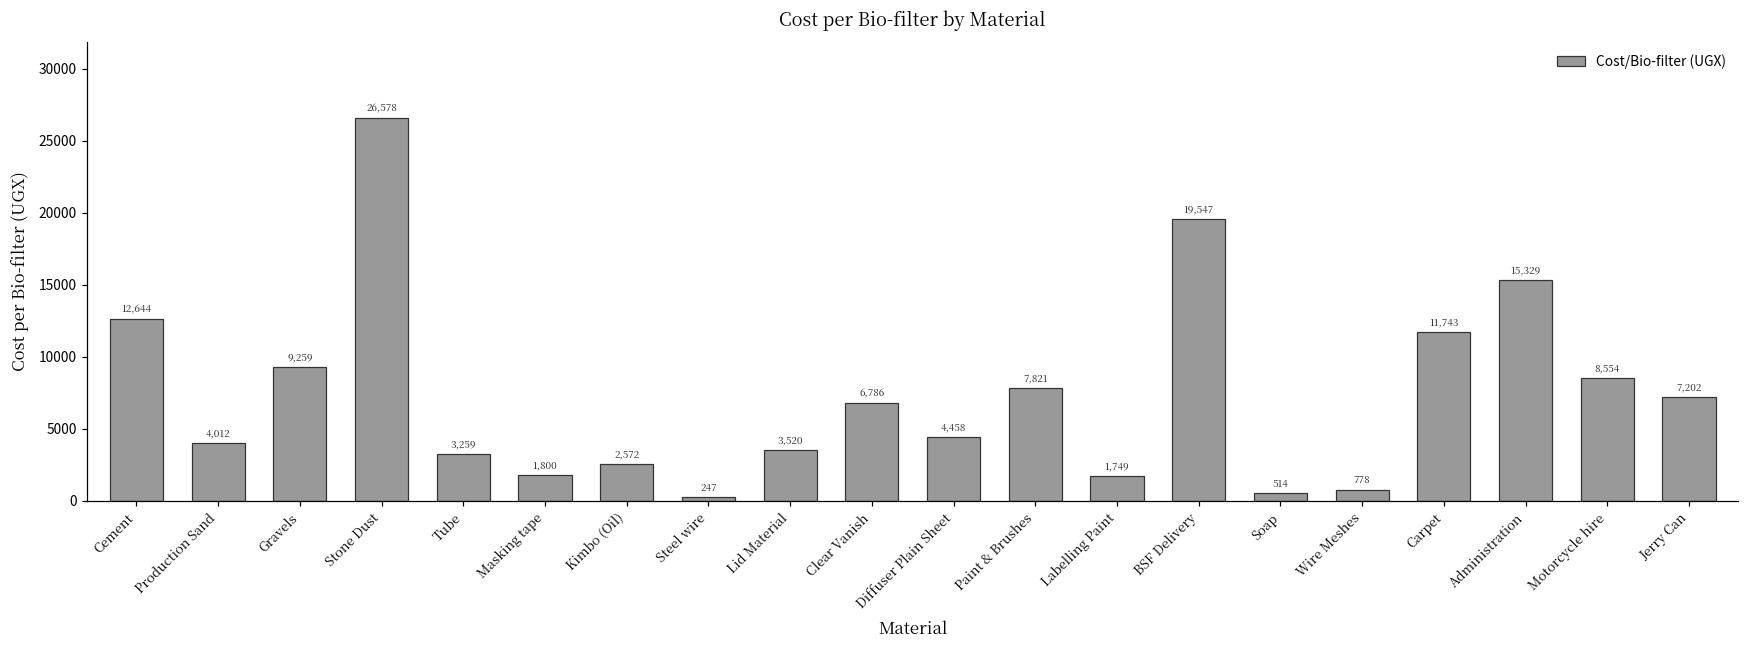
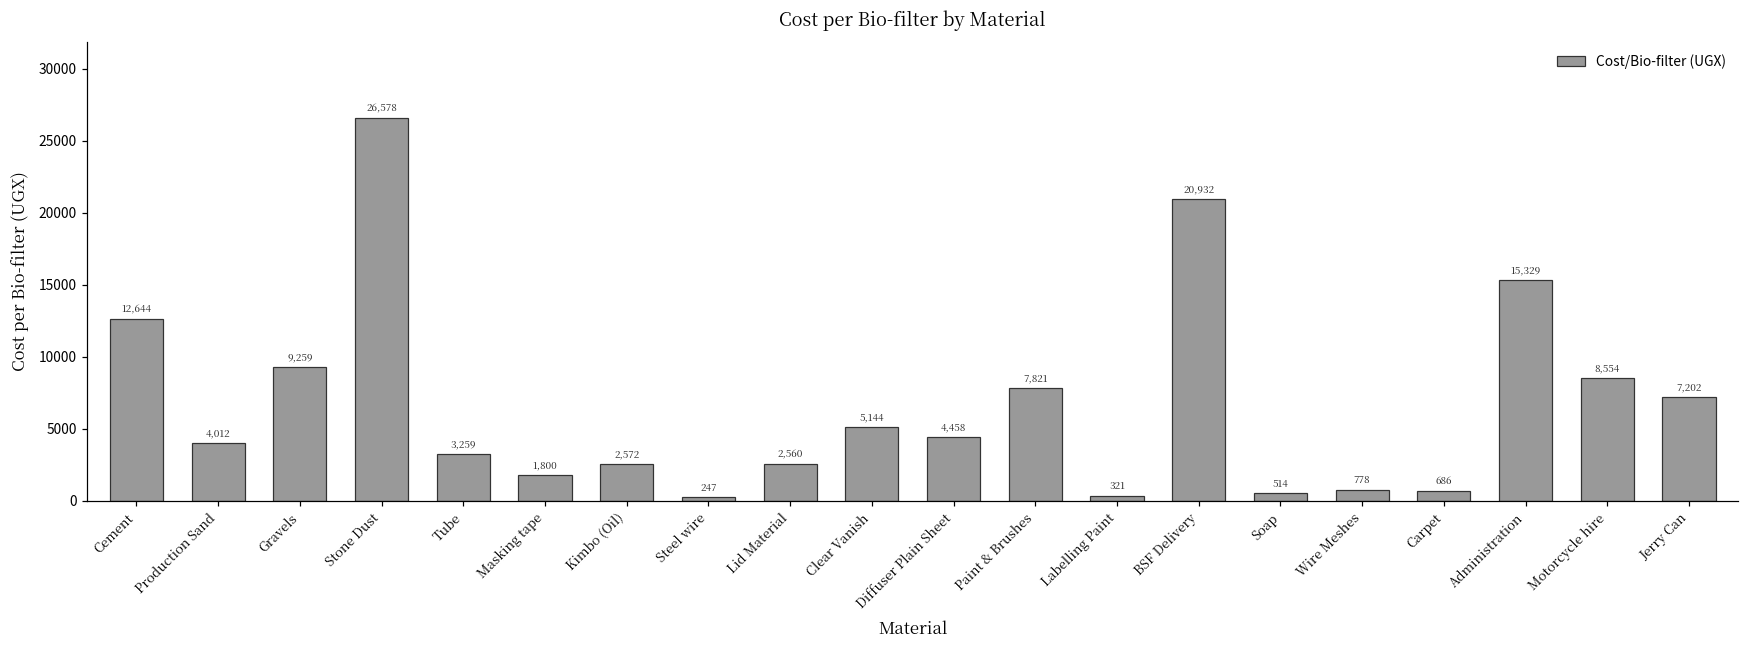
Lid Material: 3,520 -> 2,560
Clear Vanish: 6,786 -> 5,144
Labelling Paint: 1,749 -> 321
BSF Delivery: 19,547 -> 20,932
Carpet: 11,743 -> 686
